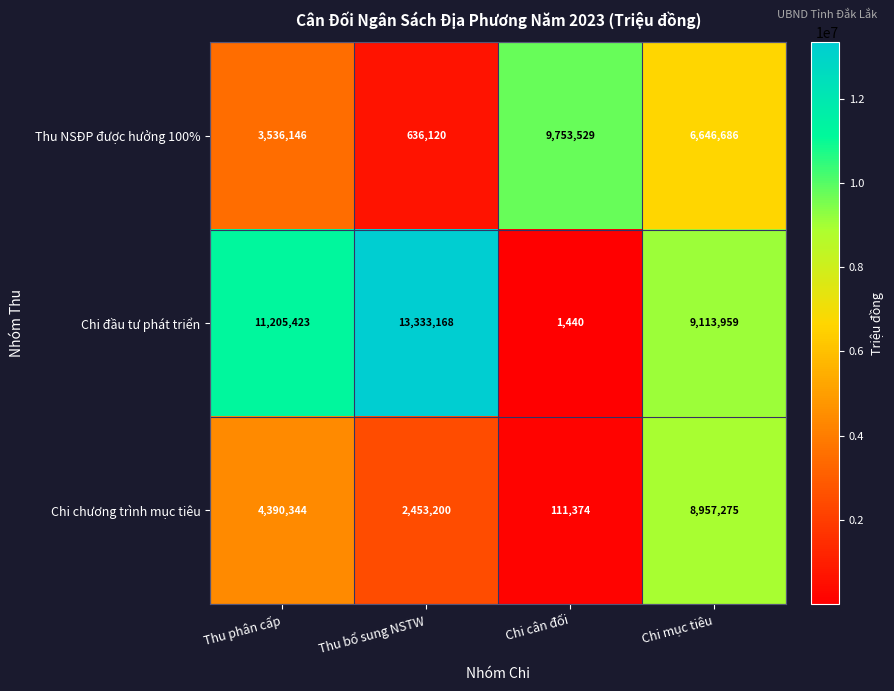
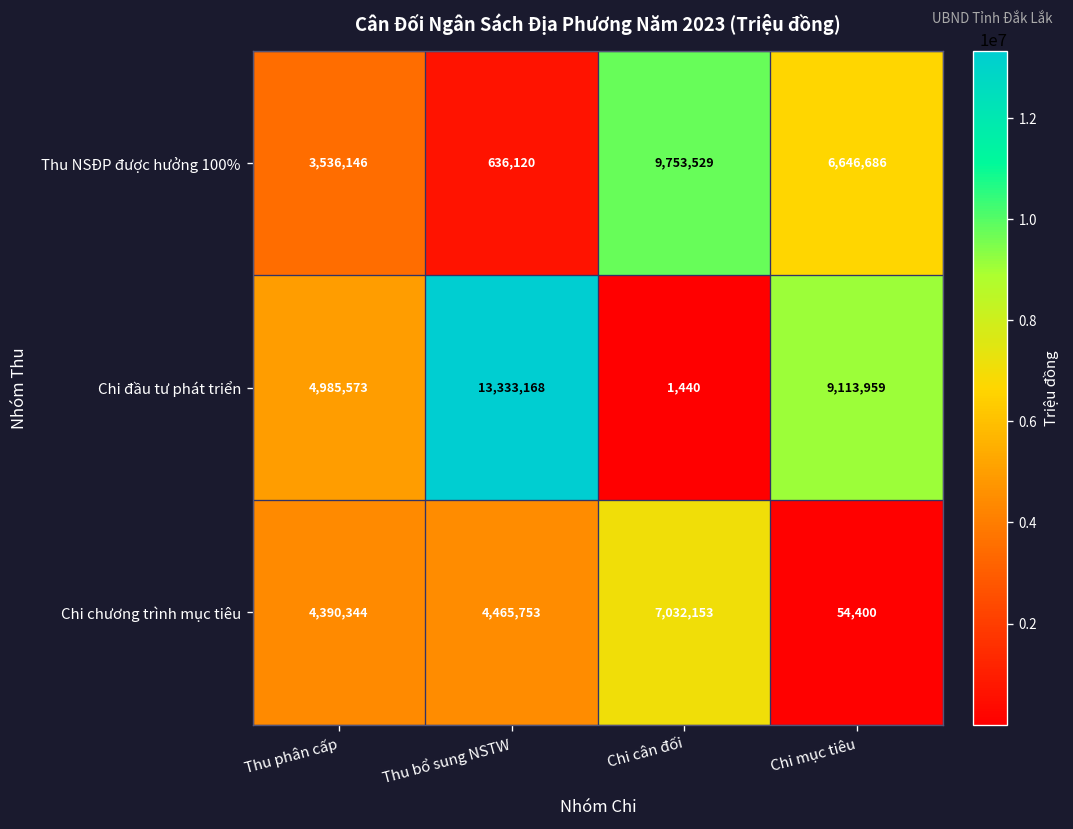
Chi đầu tư phát triển, Thu phân cấp: 11,205,423 -> 4,985,573
Chi chương trình mục tiêu, Thu bổ sung NSTW: 2,453,200 -> 4,465,753
Chi chương trình mục tiêu, Chi cân đối: 111,374 -> 7,032,153
Chi chương trình mục tiêu, Chi mục tiêu: 8,957,275 -> 54,400
